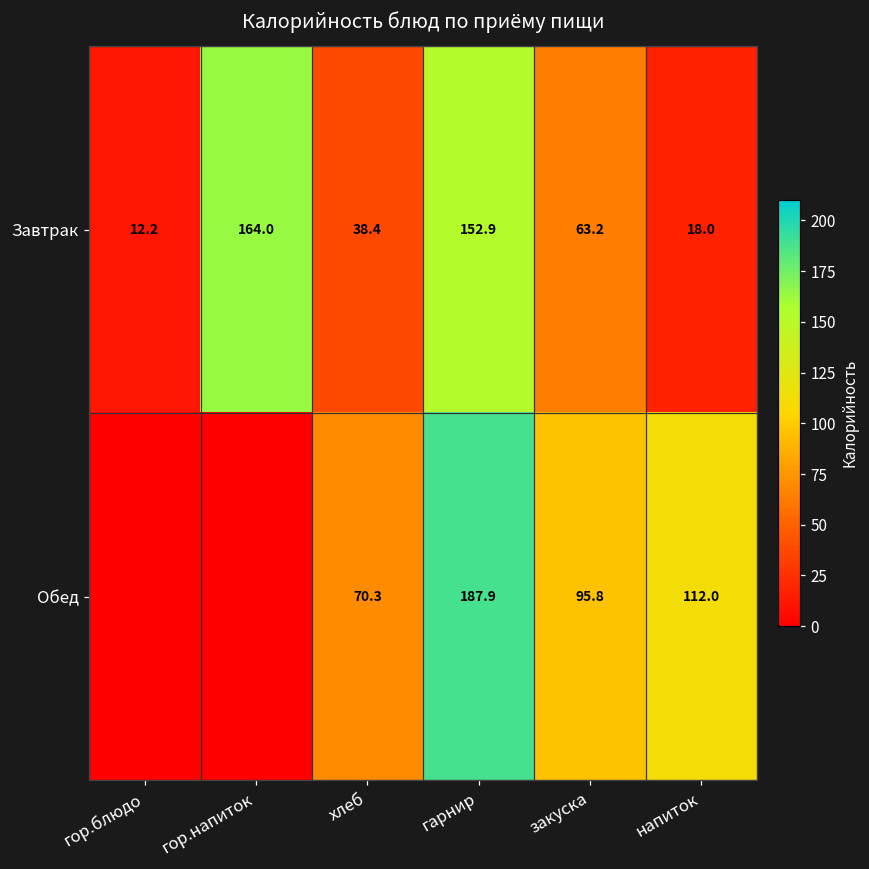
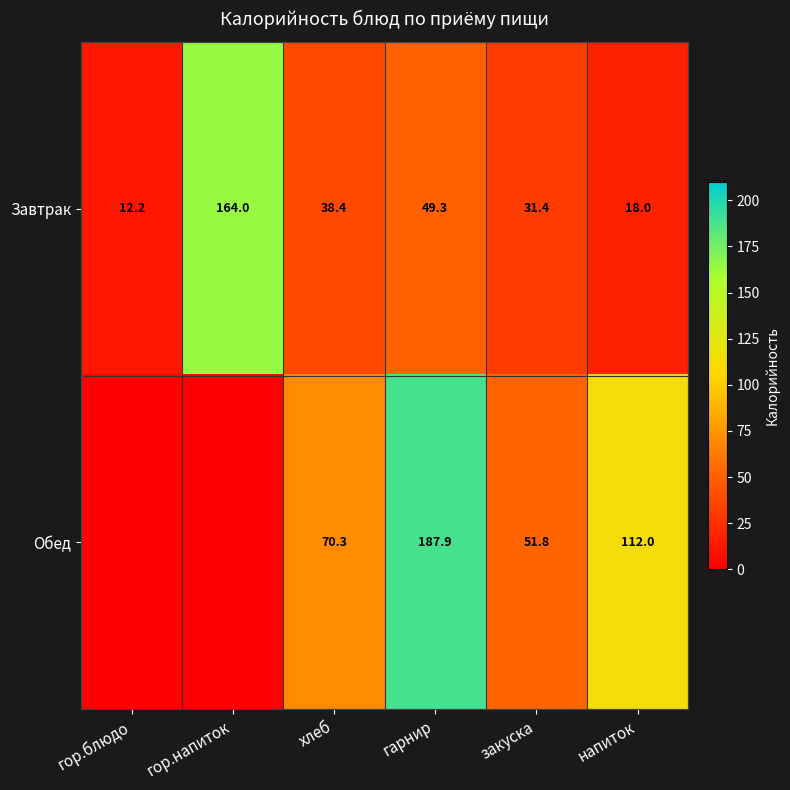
Завтрак, гарнир: 152.9 -> 49.3
Завтрак, закуска: 63.2 -> 31.4
Обед, закуска: 95.8 -> 51.8
